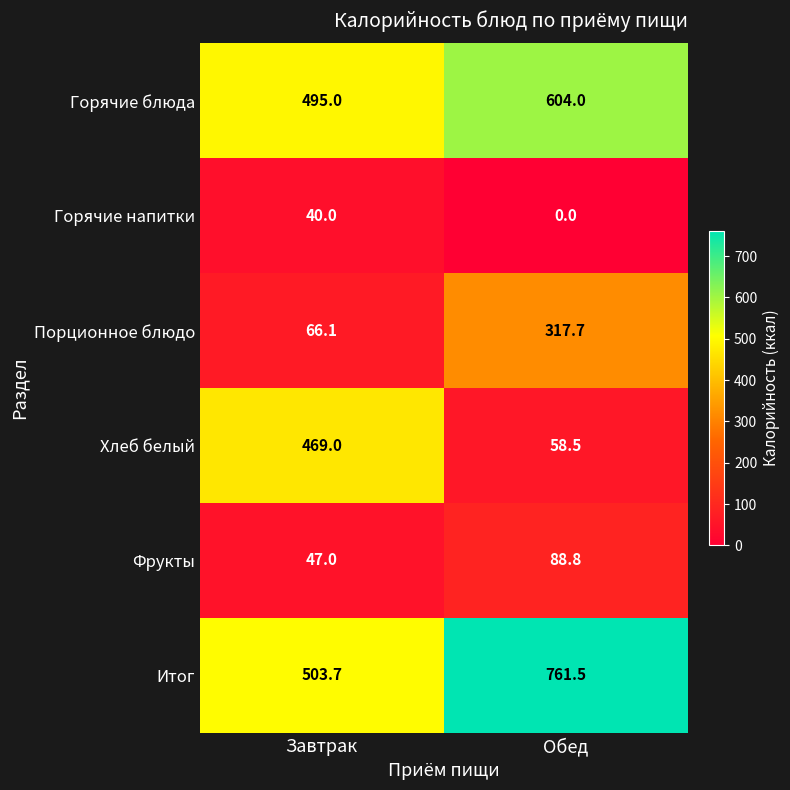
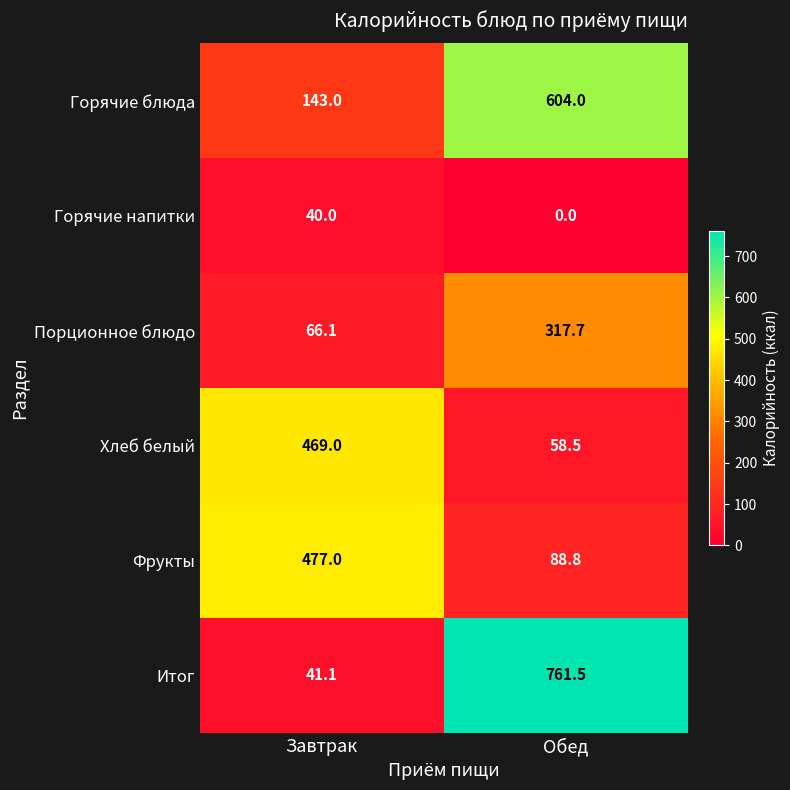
Горячие блюда, Завтрак: 495.0 -> 143.0
Фрукты, Завтрак: 47.0 -> 477.0
Итог, Завтрак: 503.7 -> 41.1
